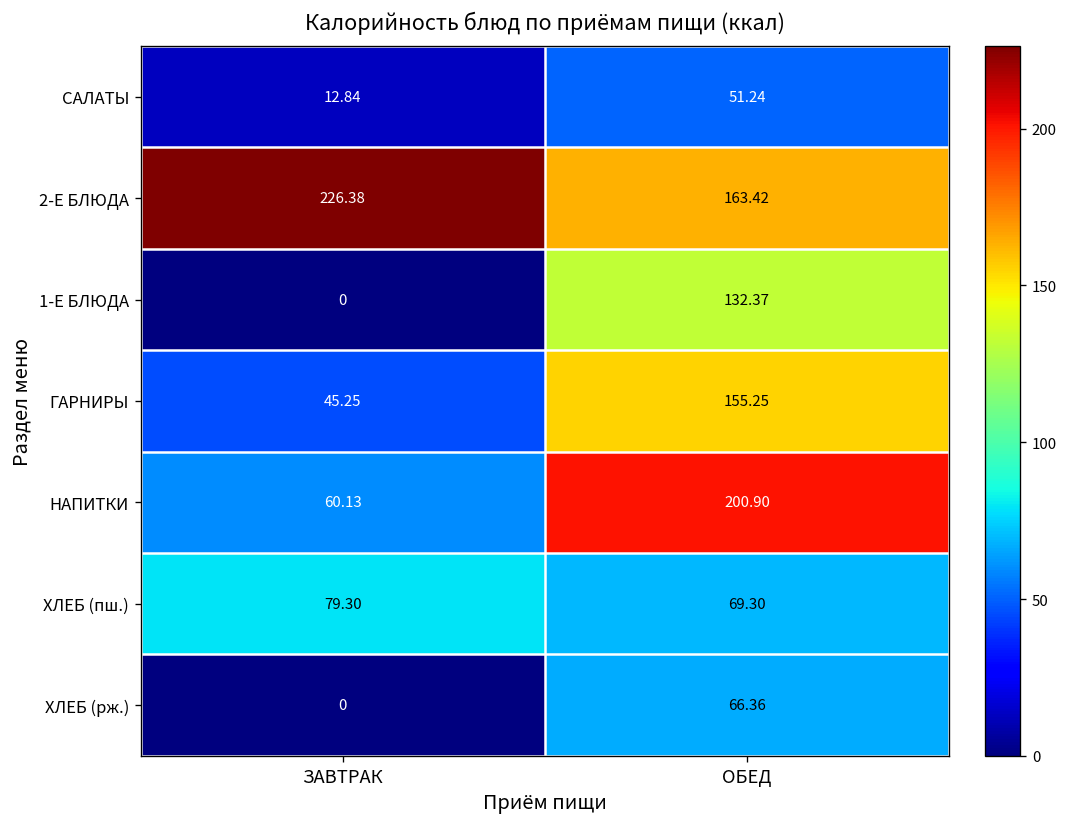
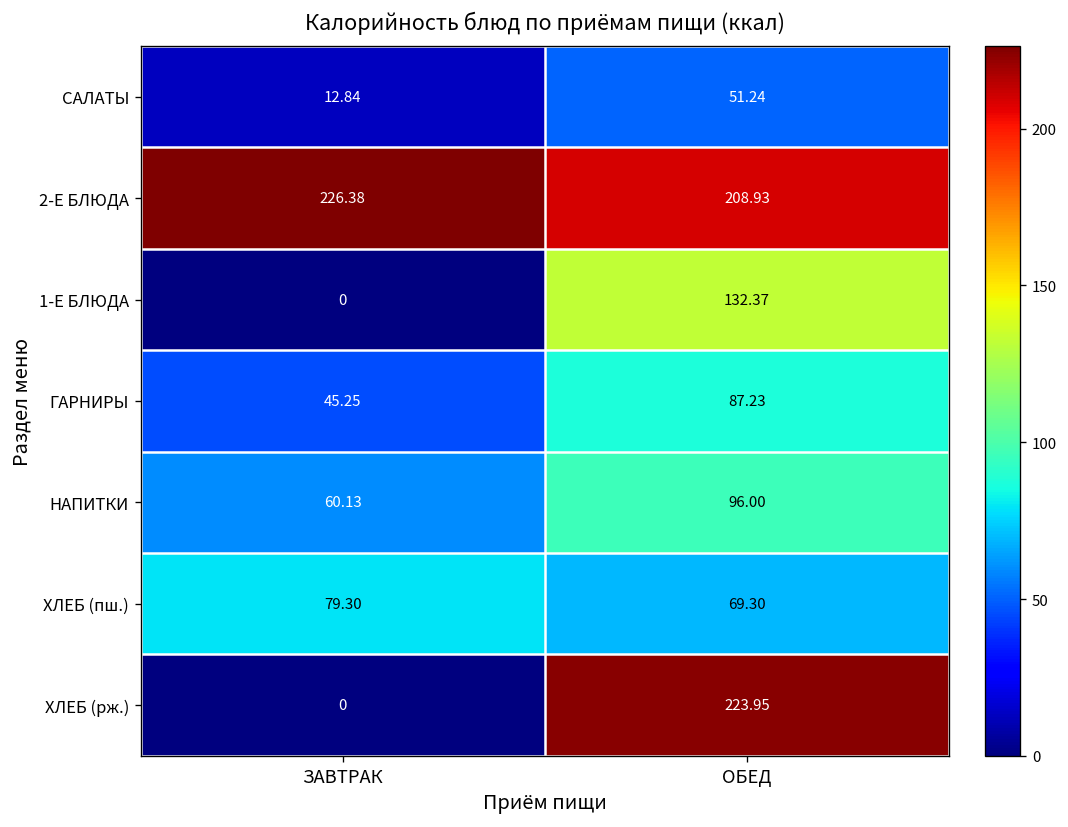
2-Е БЛЮДА, ОБЕД: 163.42 -> 208.93
ГАРНИРЫ, ОБЕД: 155.25 -> 87.23
НАПИТКИ, ОБЕД: 200.90 -> 96.00
ХЛЕБ (рж.), ОБЕД: 66.36 -> 223.95
